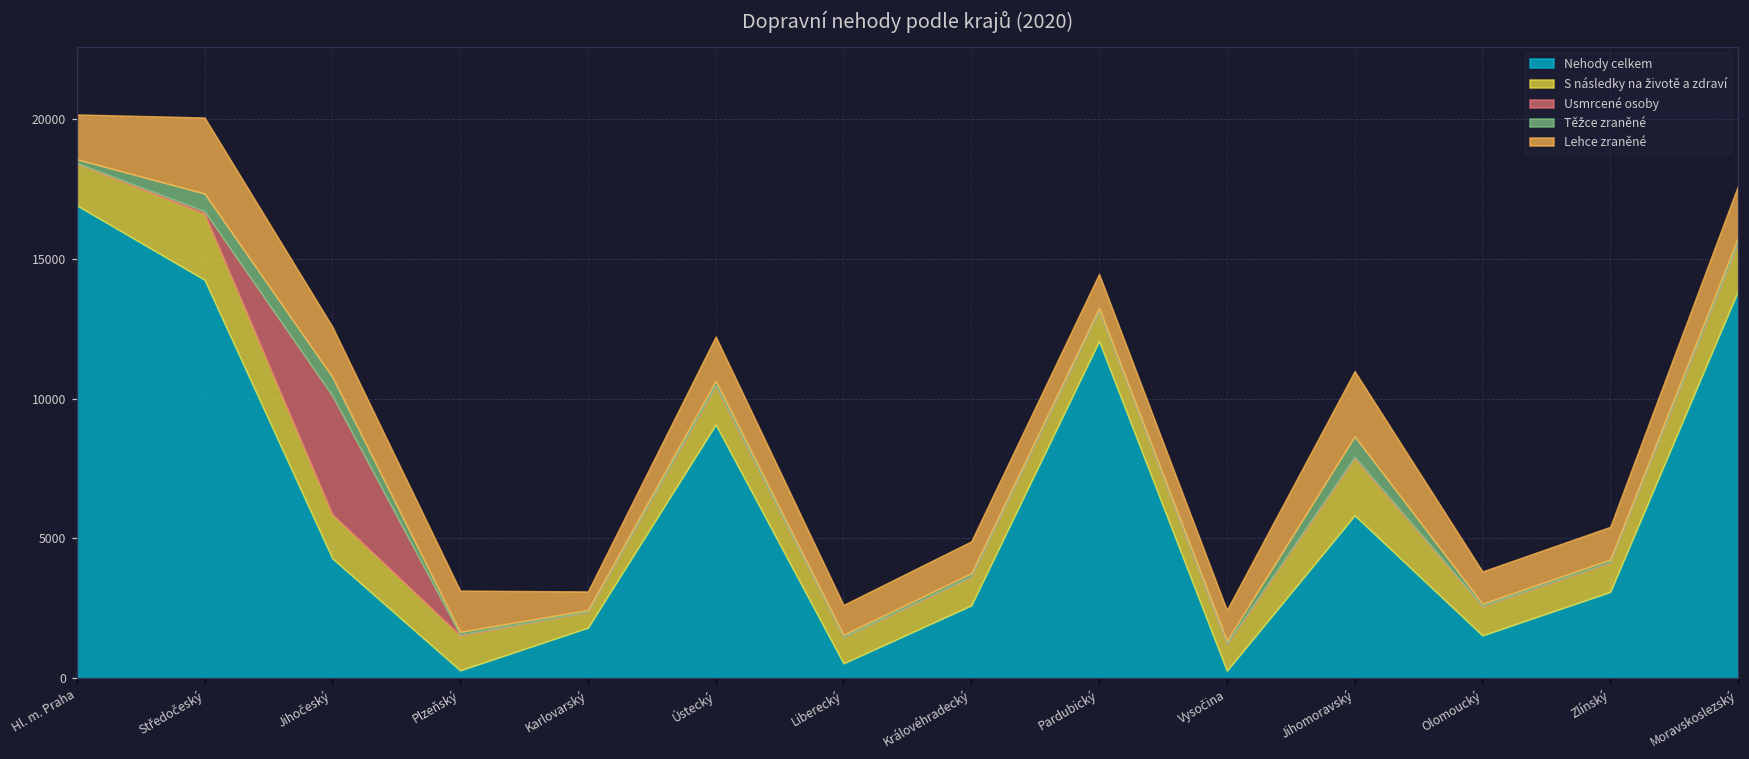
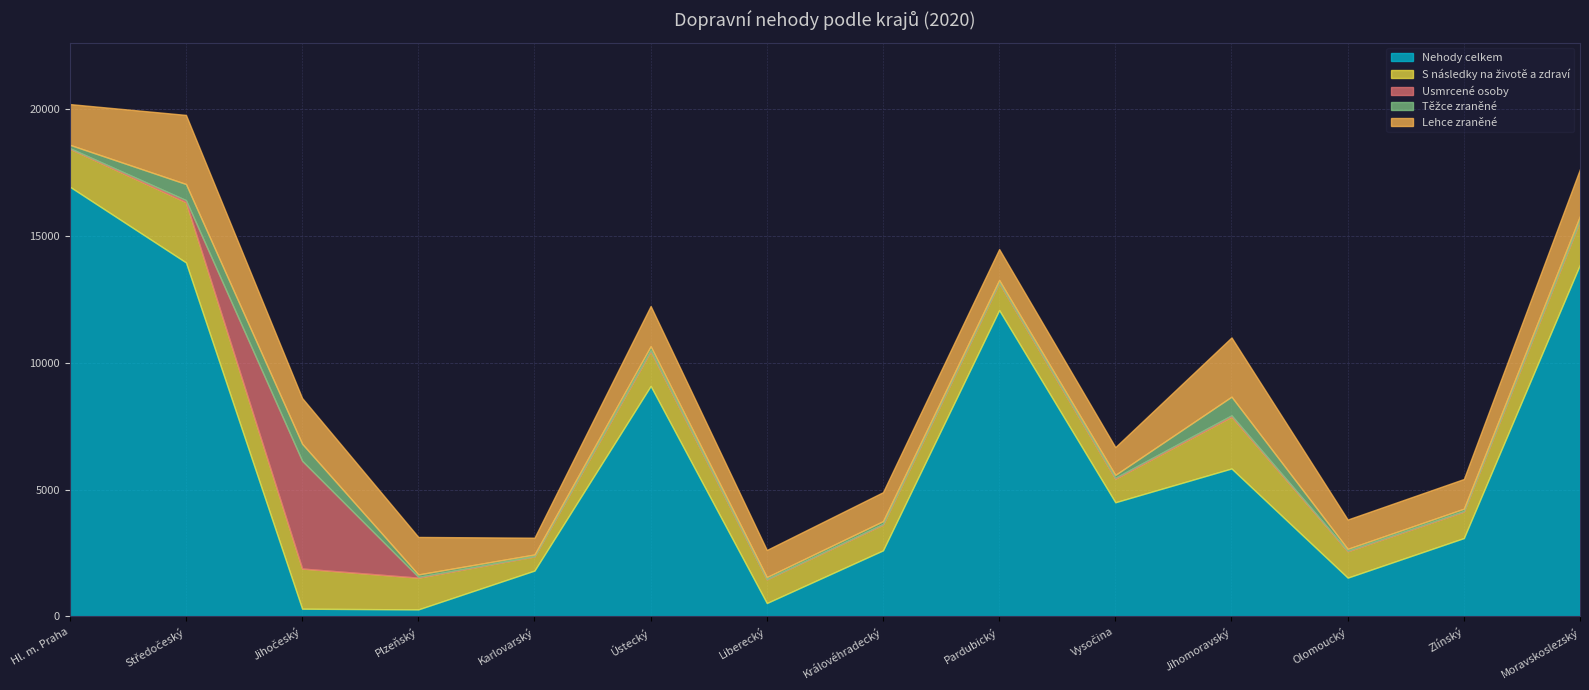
Nehody celkem, Středočeský: 14300 -> 13900
Nehody celkem, Jihočeský: 4300 -> 300
Nehody celkem, Vysočina: 300 -> 4500
